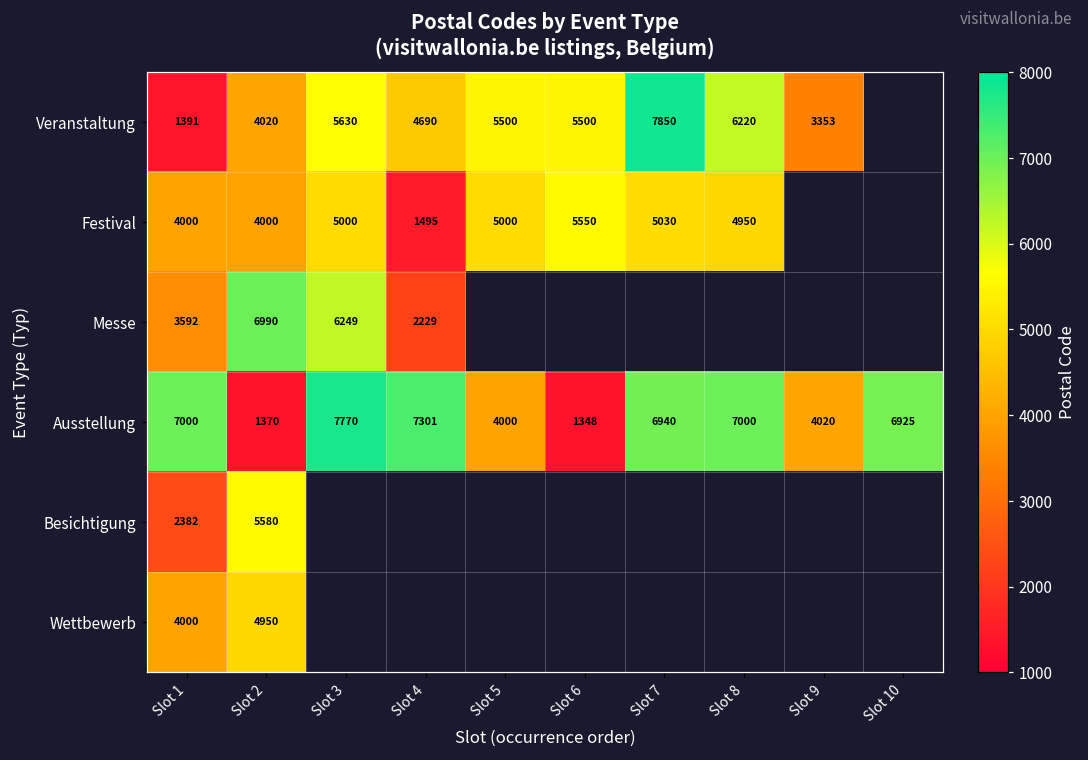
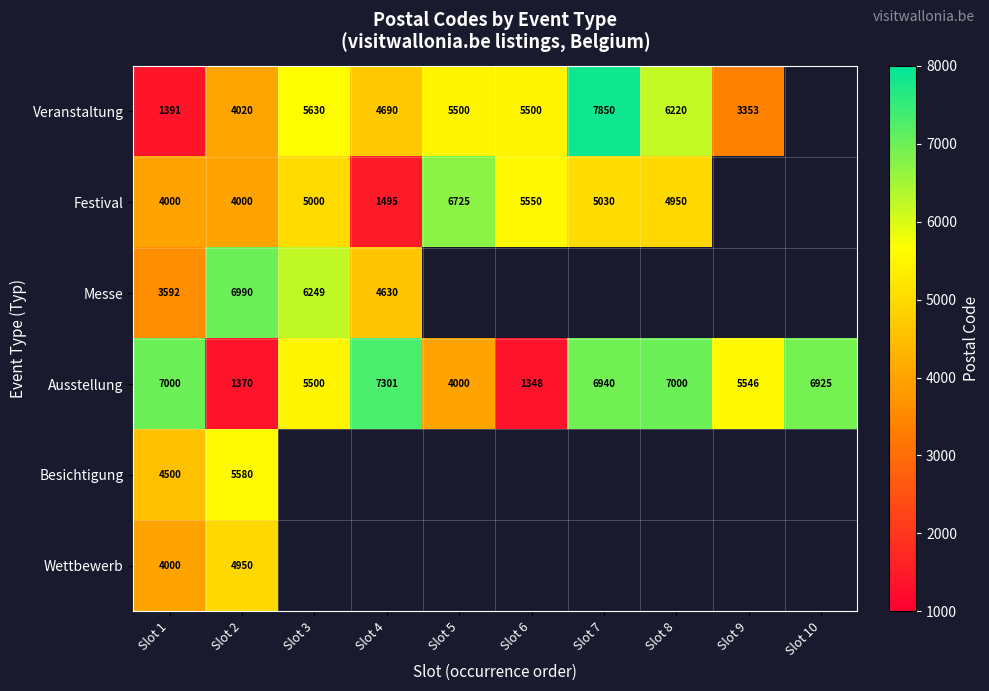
Festival, Slot 5: 5000 -> 6725
Messe, Slot 4: 2229 -> 4630
Ausstellung, Slot 3: 7770 -> 5500
Ausstellung, Slot 9: 4020 -> 5546
Besichtigung, Slot 1: 2382 -> 4500
